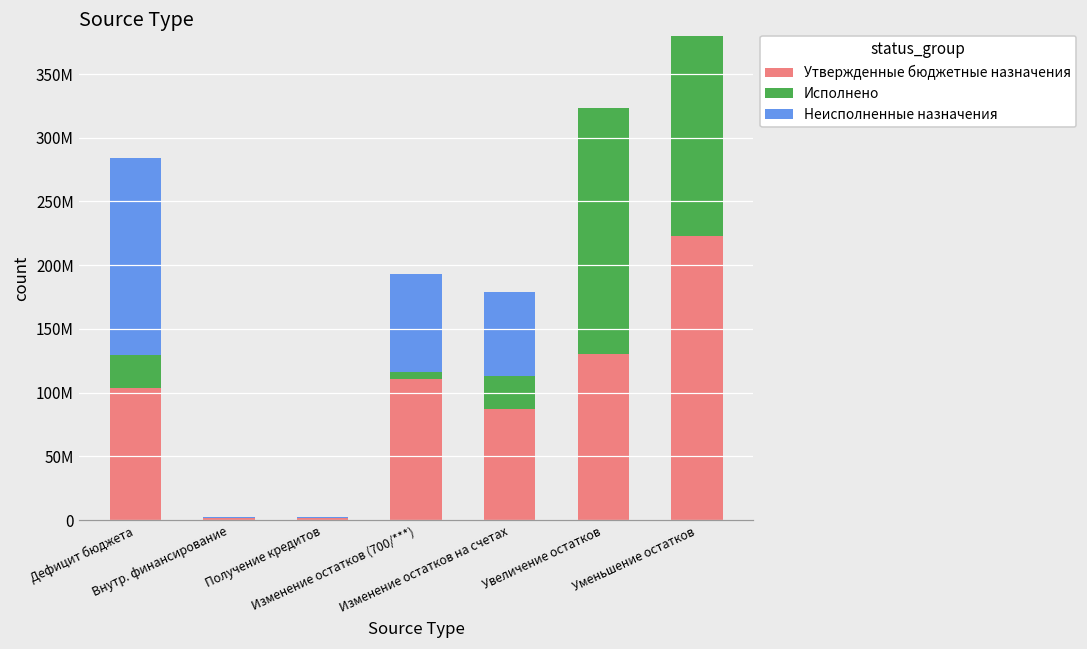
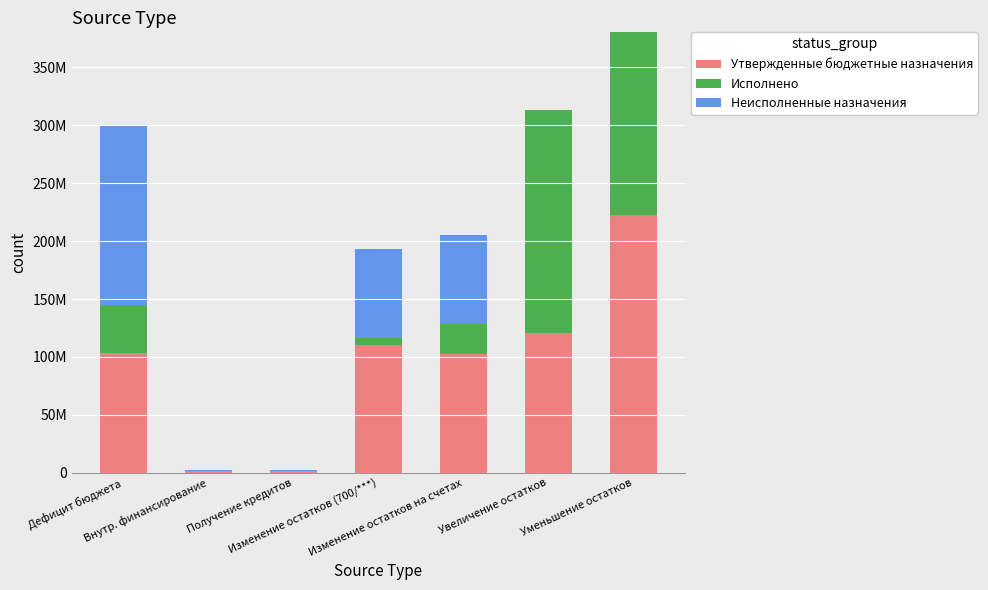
Исполнено, Дефицит бюджета: 26000000 -> 41000000
Утвержденные бюджетные назначения, Изменение остатков на счетах: 87000000 -> 102000000
Неисполненные назначения, Изменение остатков на счетах: 66000000 -> 77000000
Утвержденные бюджетные назначения, Увеличение остатков: 131000000 -> 120000000
